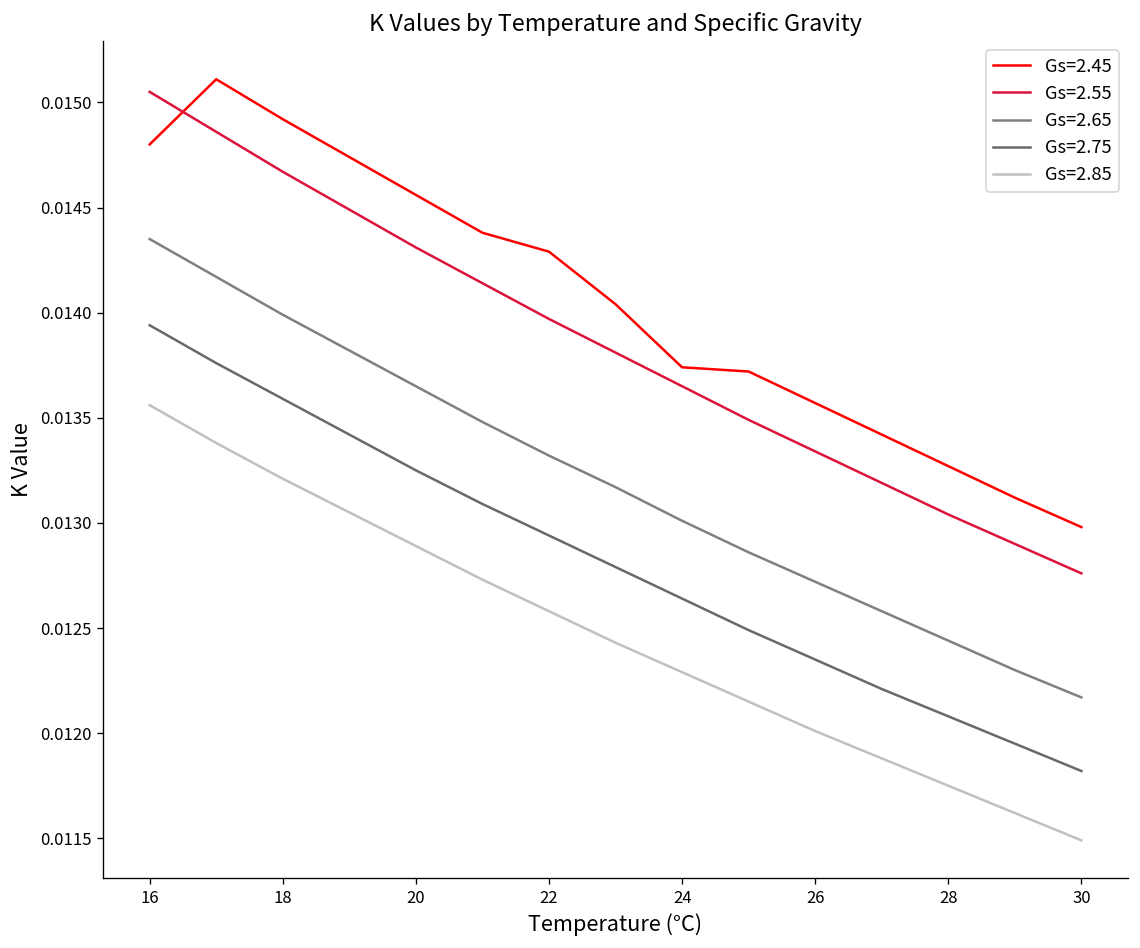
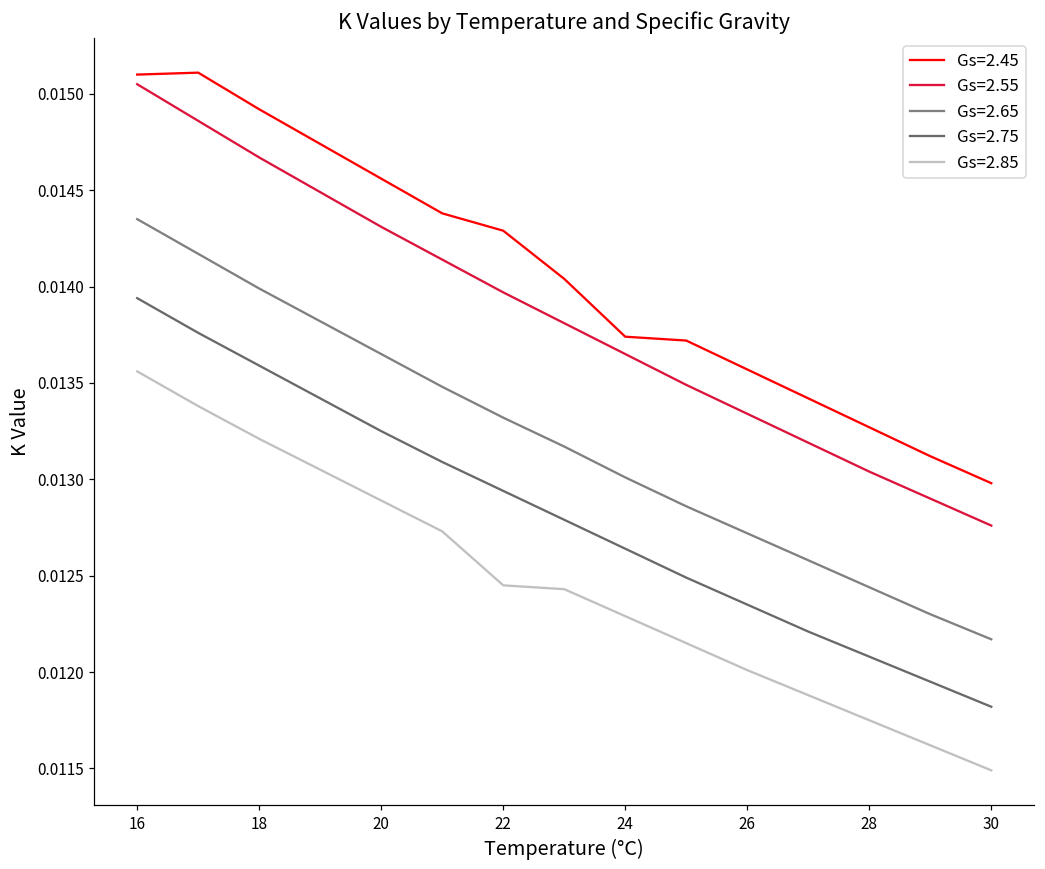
Gs=2.45, 16: 0.0148 -> 0.0151
Gs=2.85, 22: 0.01258 -> 0.01245
